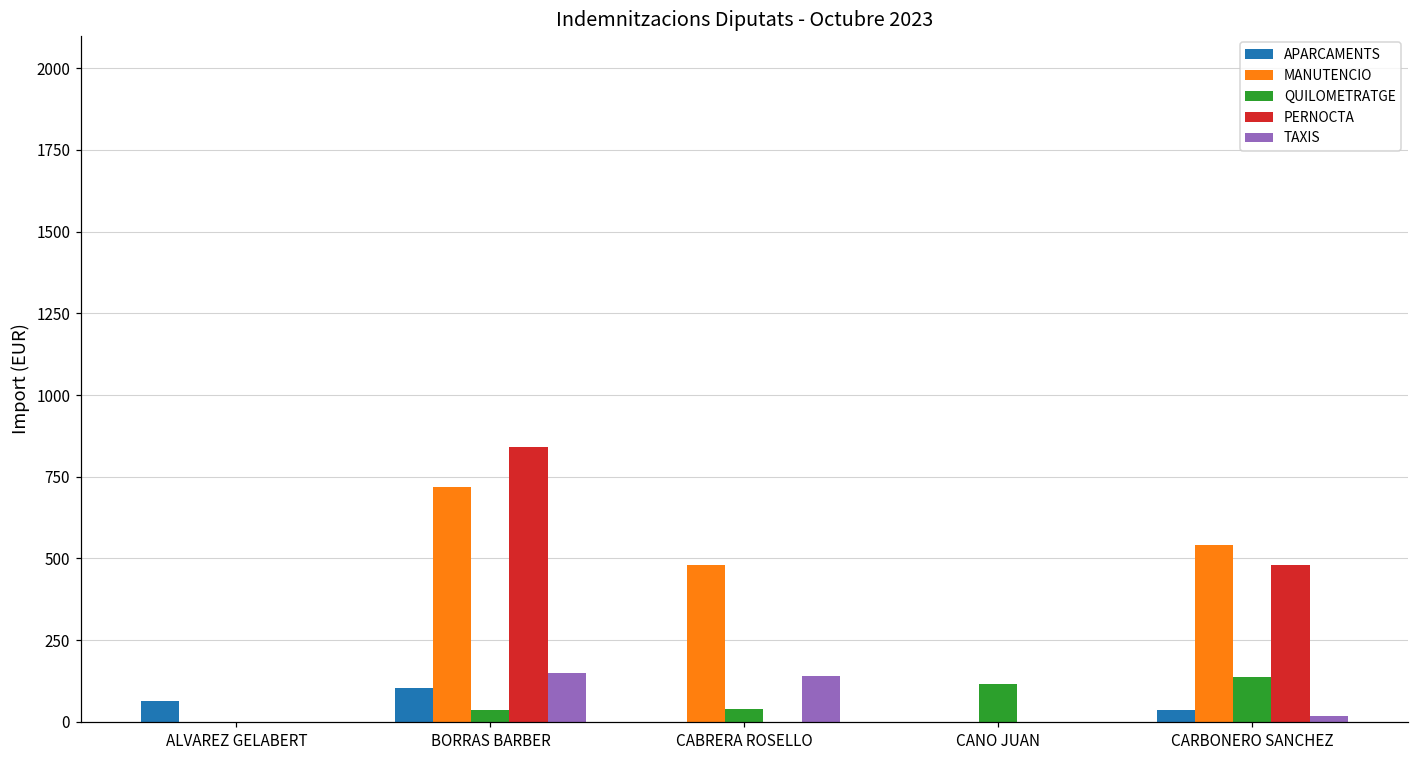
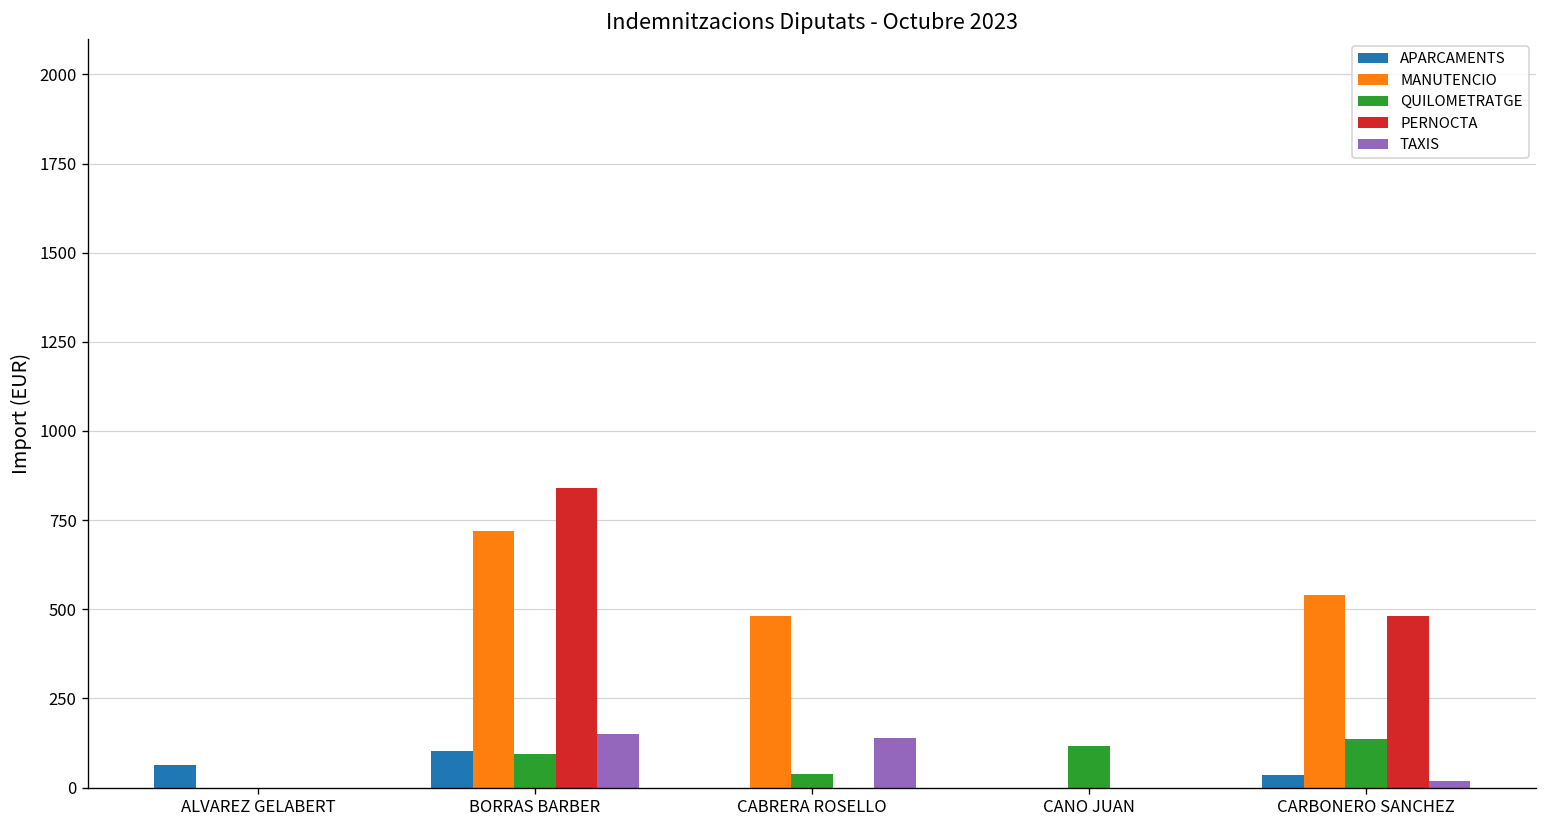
QUILOMETRATGE, BORRAS BARBER: 40 -> 90
